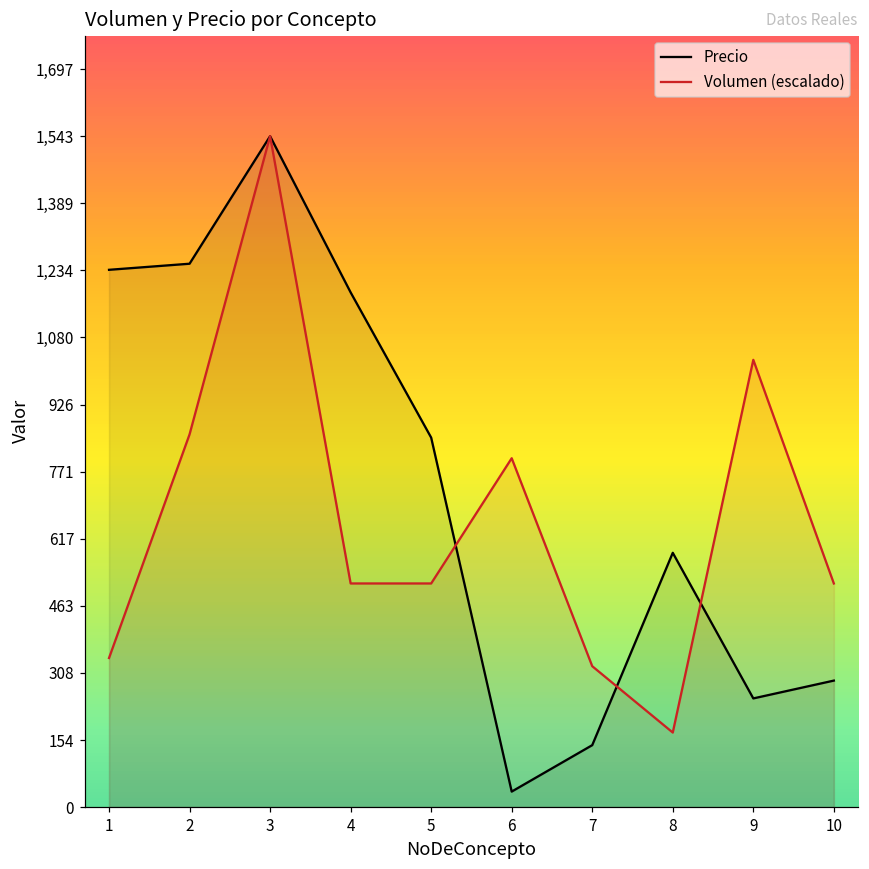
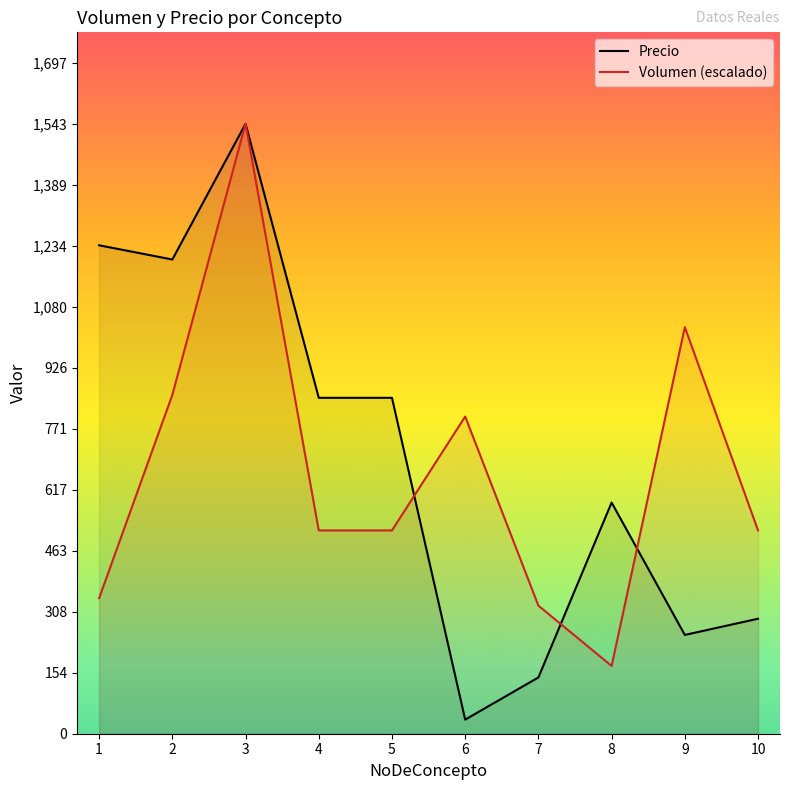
Precio, 2: 1,250 -> 1,200
Precio, 4: 1,180 -> 850
